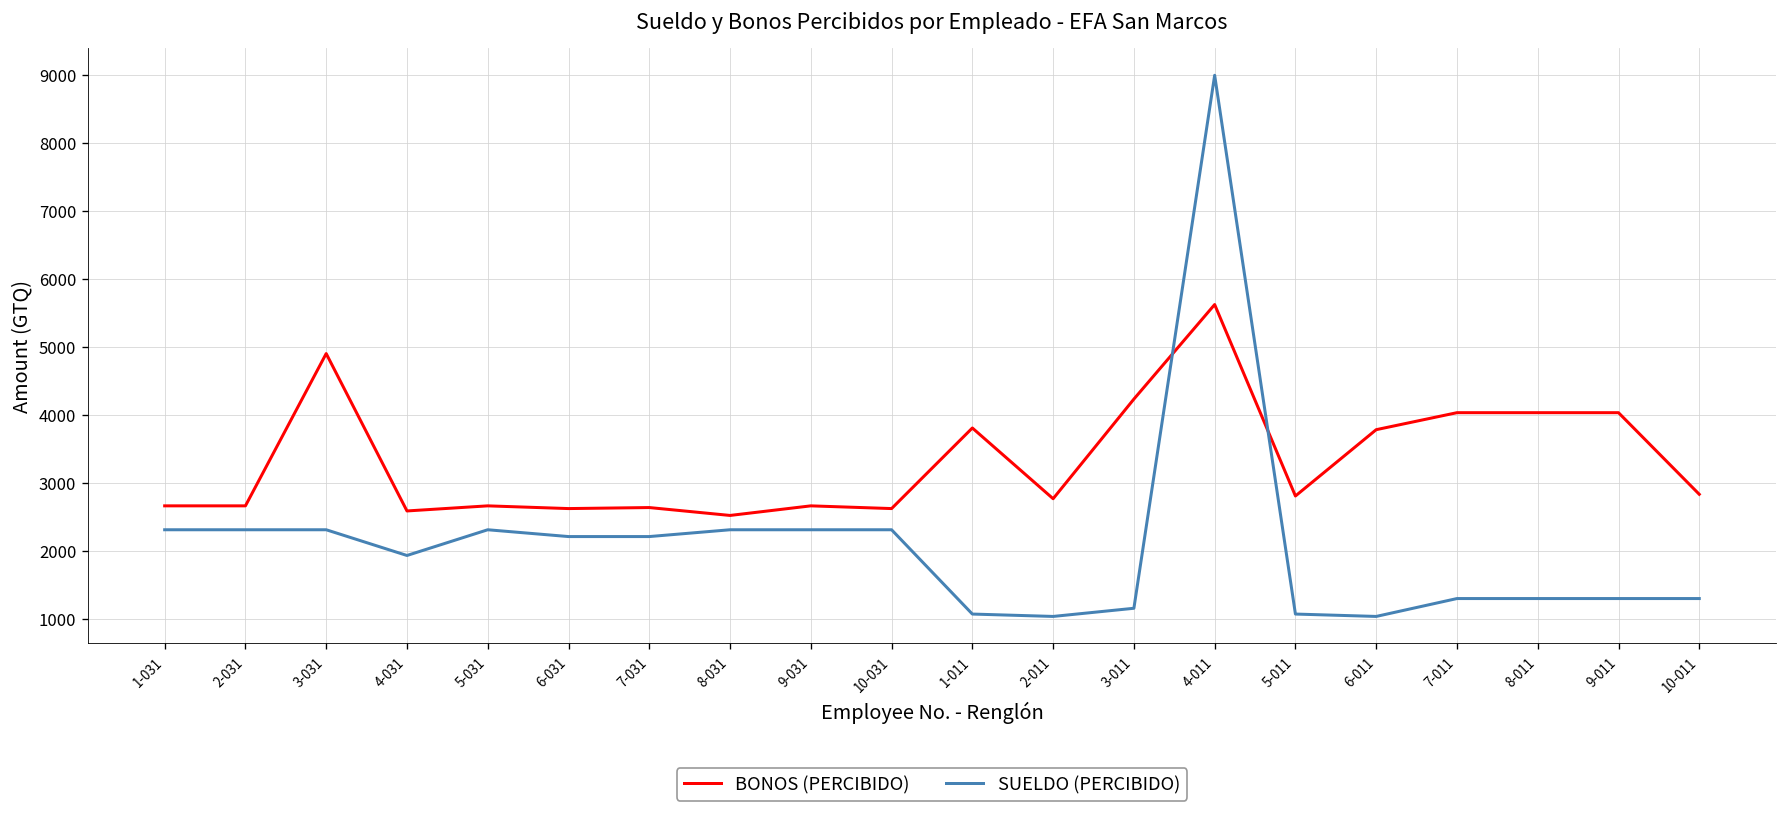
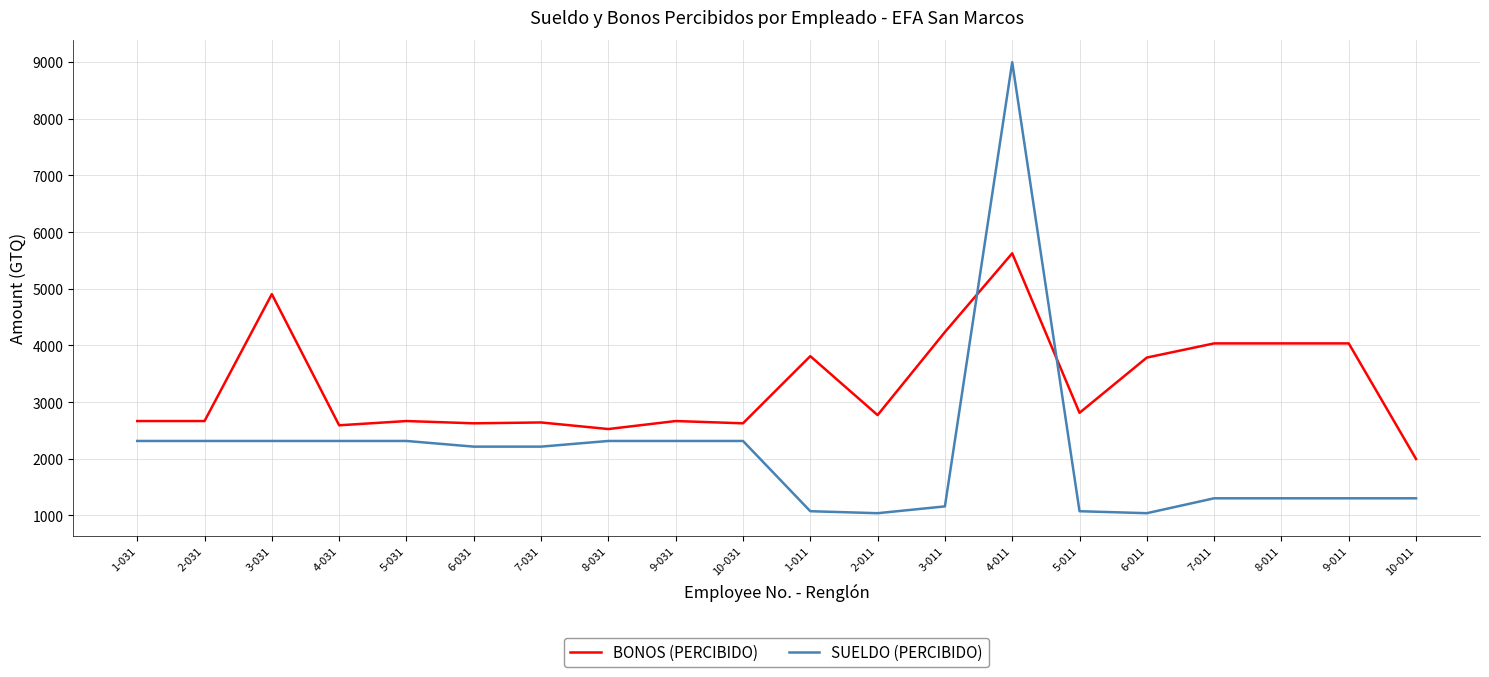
SUELDO (PERCIBIDO), 4-031: 1900 -> 2300
BONOS (PERCIBIDO), 10-011: 2800 -> 2000
